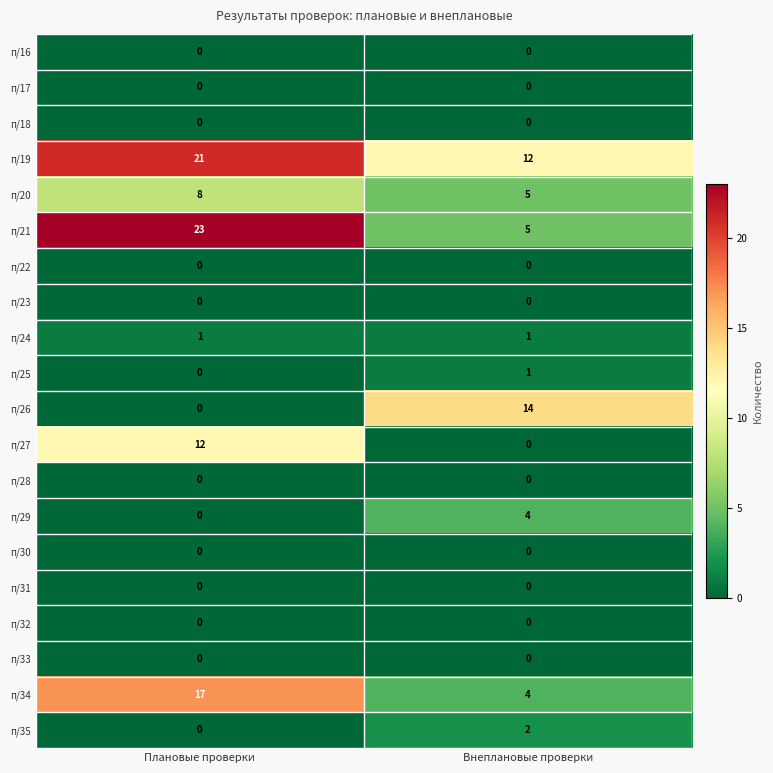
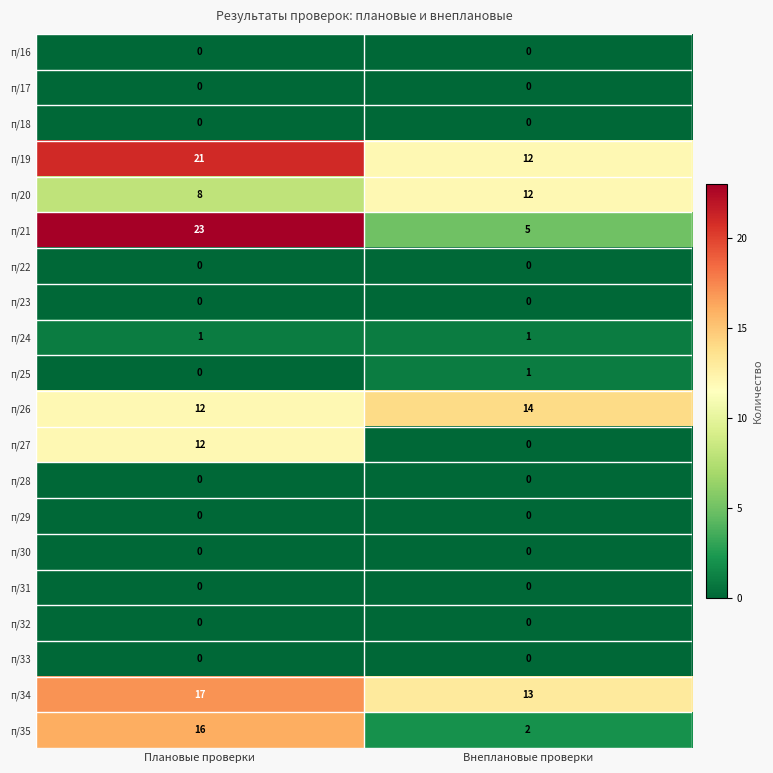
п/20, Внеплановые проверки: 5 -> 12
п/26, Плановые проверки: 0 -> 12
п/29, Внеплановые проверки: 4 -> 0
п/34, Внеплановые проверки: 4 -> 13
п/35, Плановые проверки: 0 -> 16
